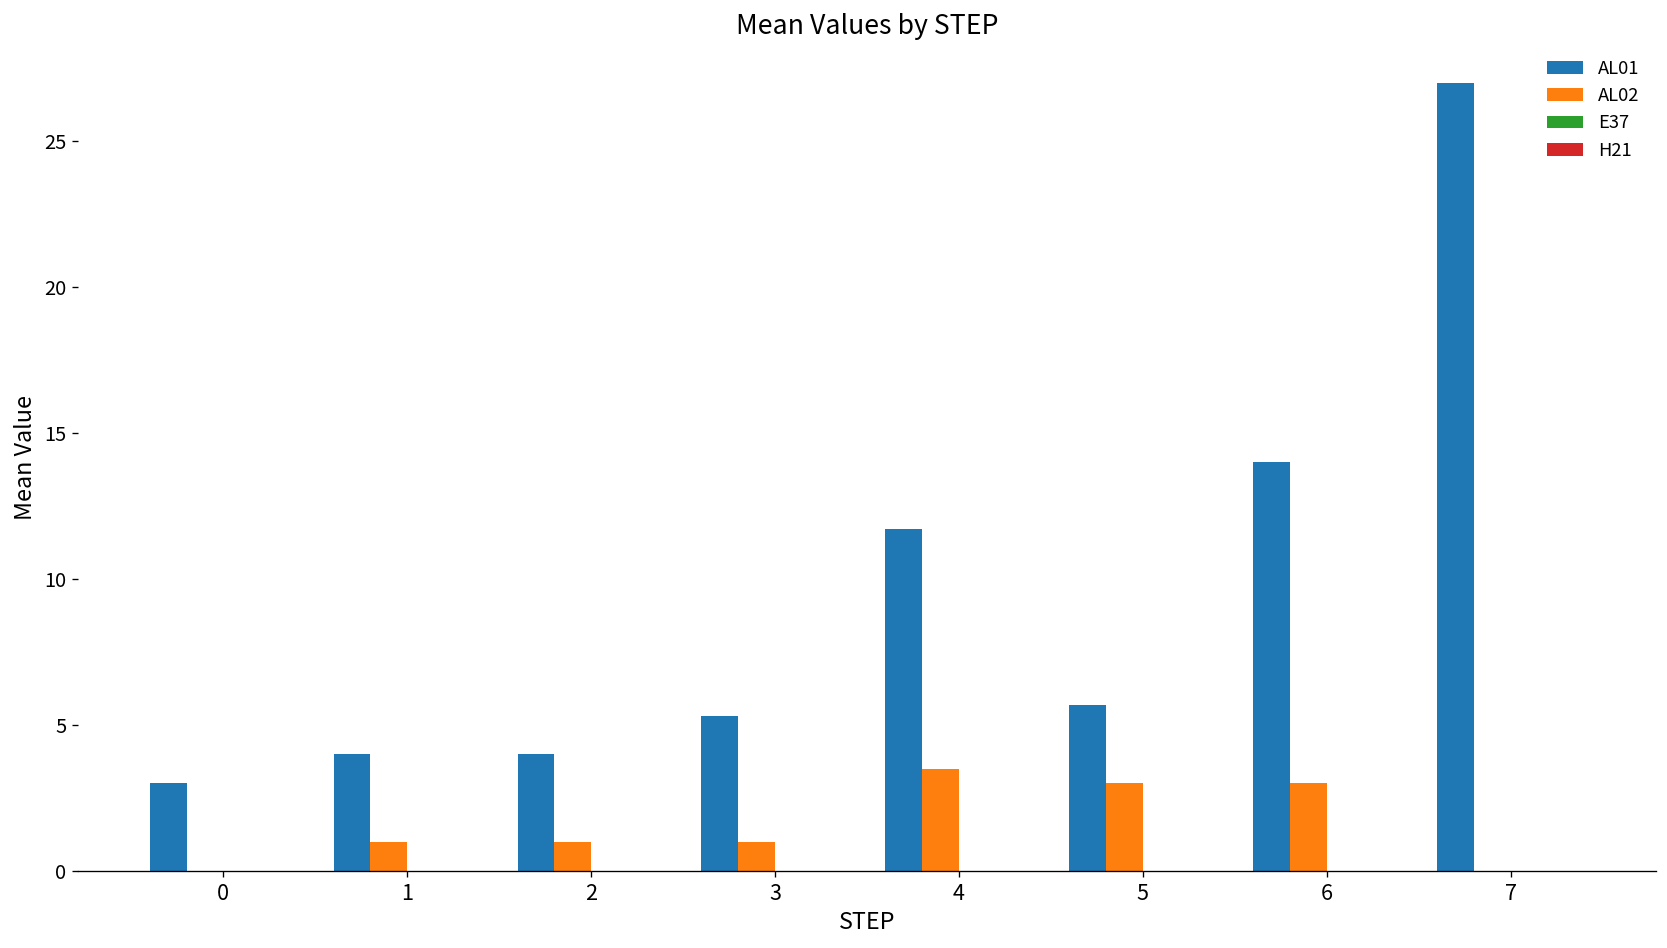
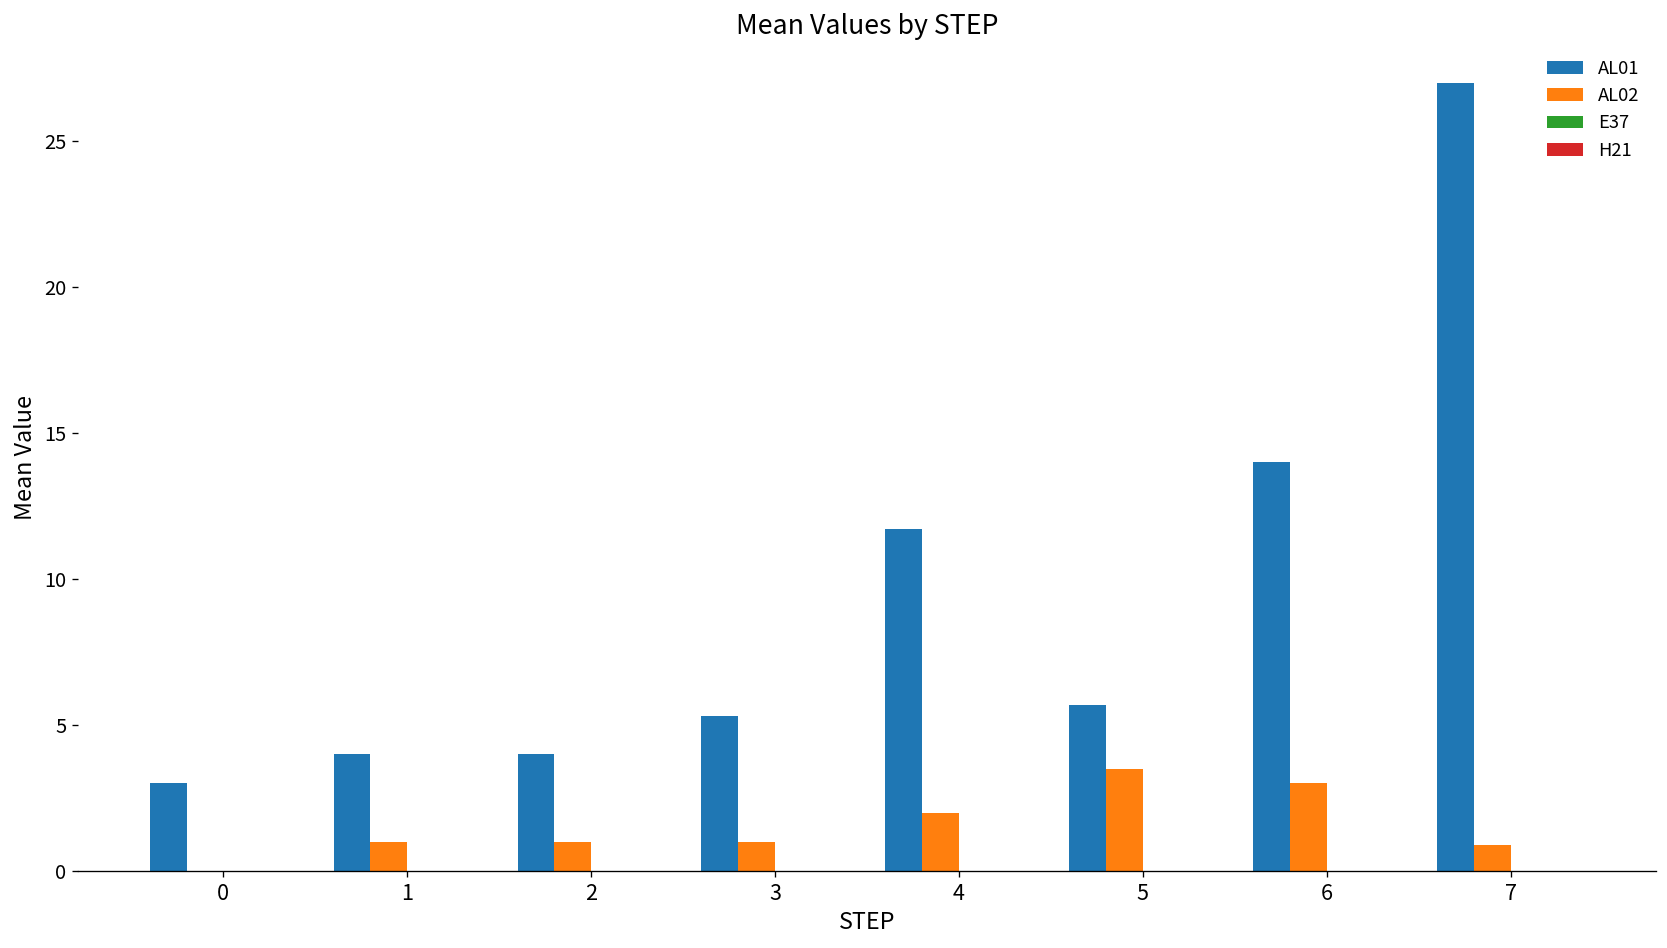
AL02, 4: 3.5 -> 2.0
AL02, 5: 3.0 -> 3.5
AL02, 7: 0.0 -> 0.9
